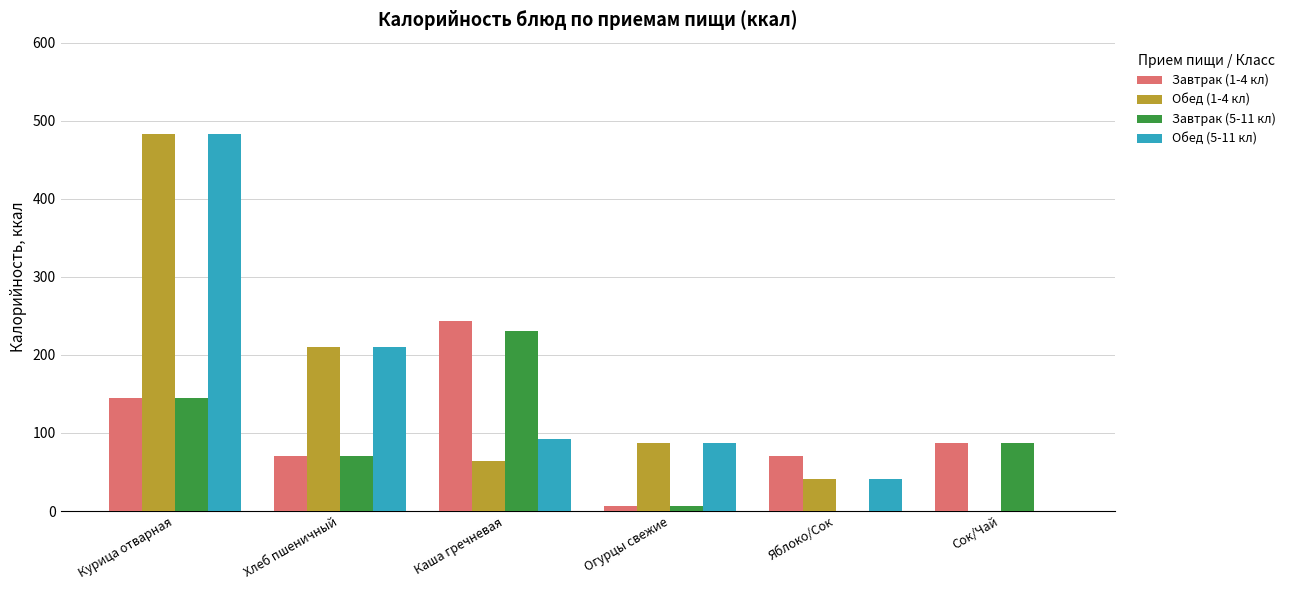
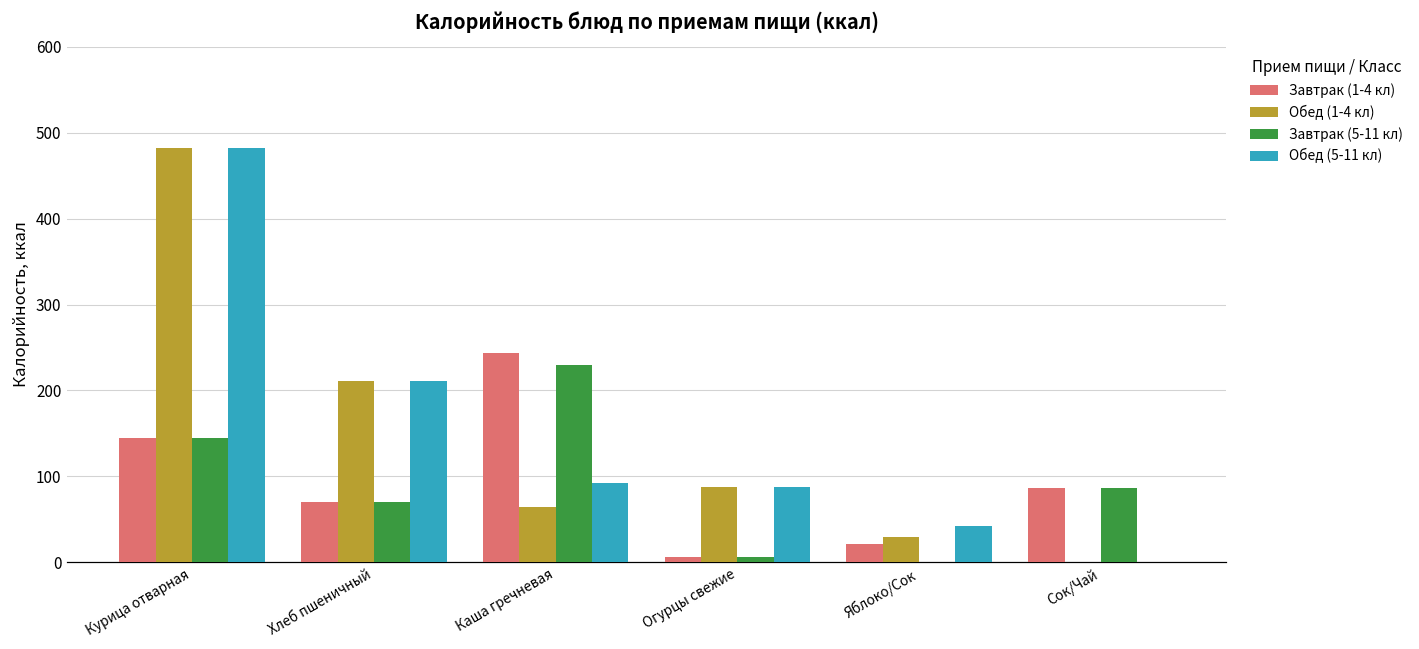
Завтрак (1-4 кл), Яблоко/Сок: 70 -> 20
Обед (1-4 кл), Яблоко/Сок: 40 -> 30
